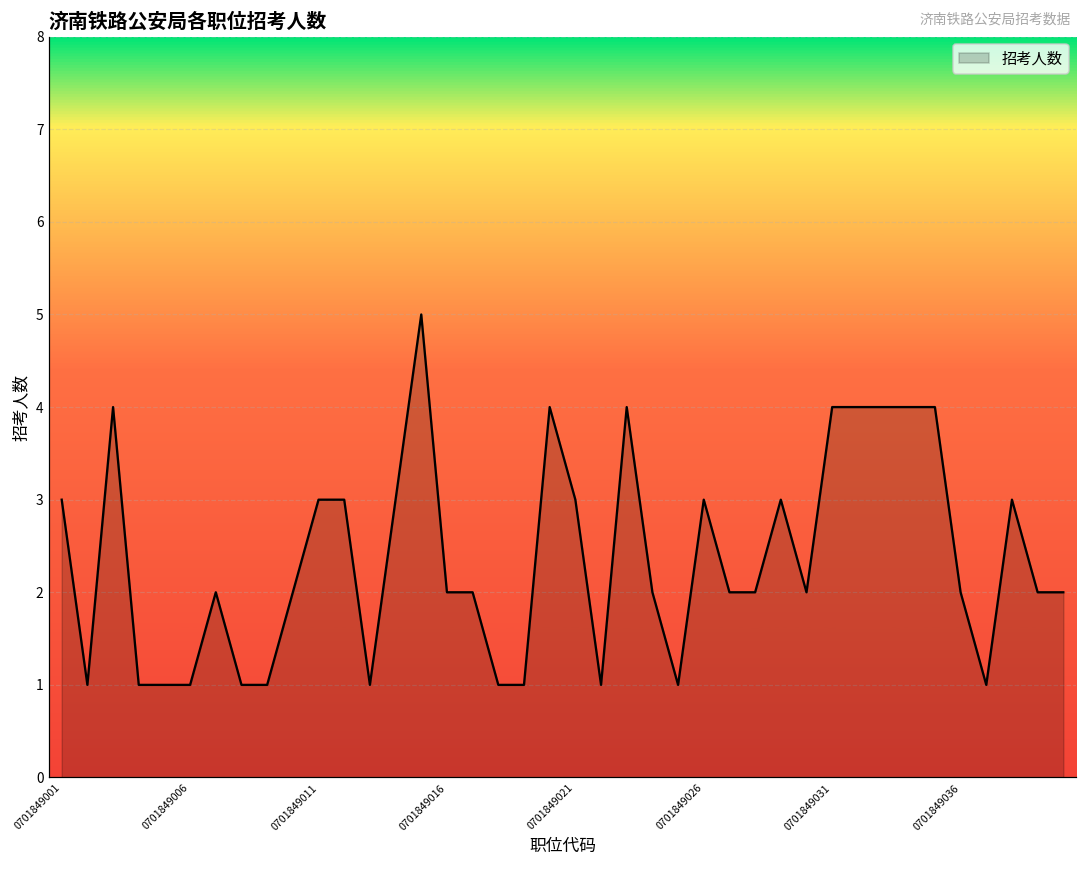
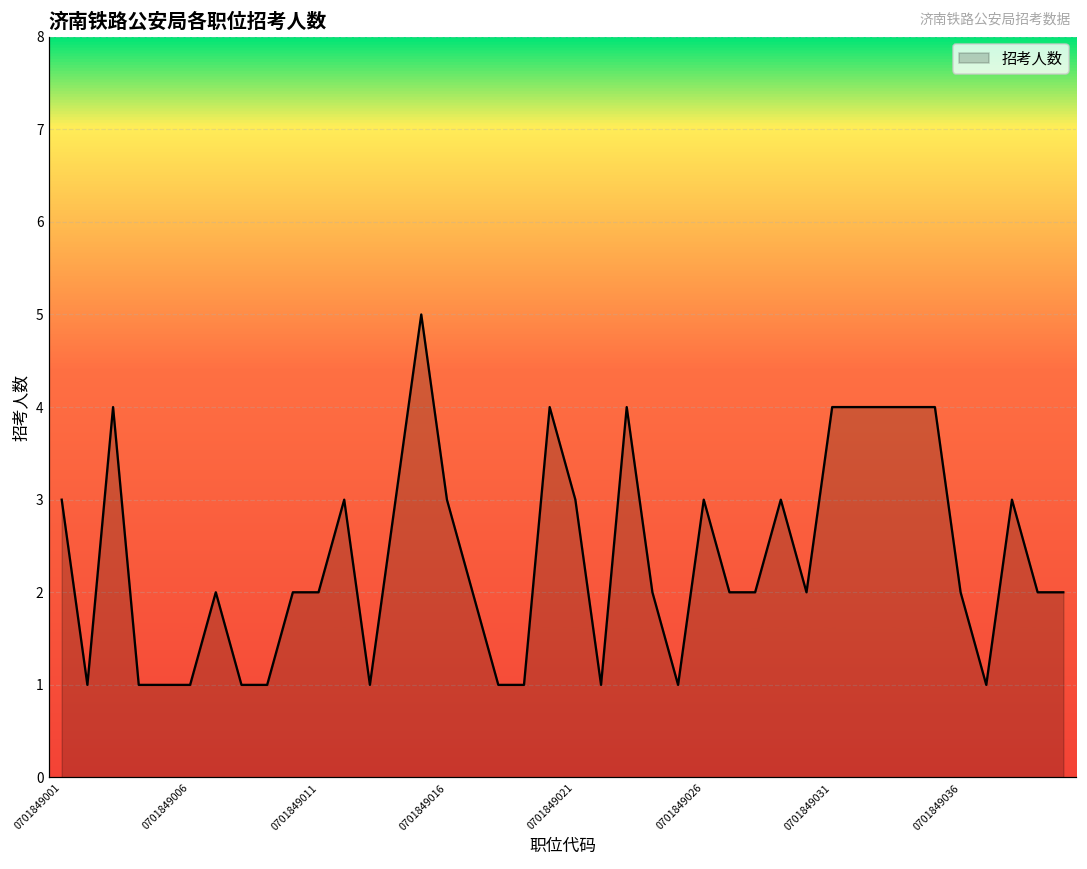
0701849011: 3 -> 2
0701849016: 2 -> 3
